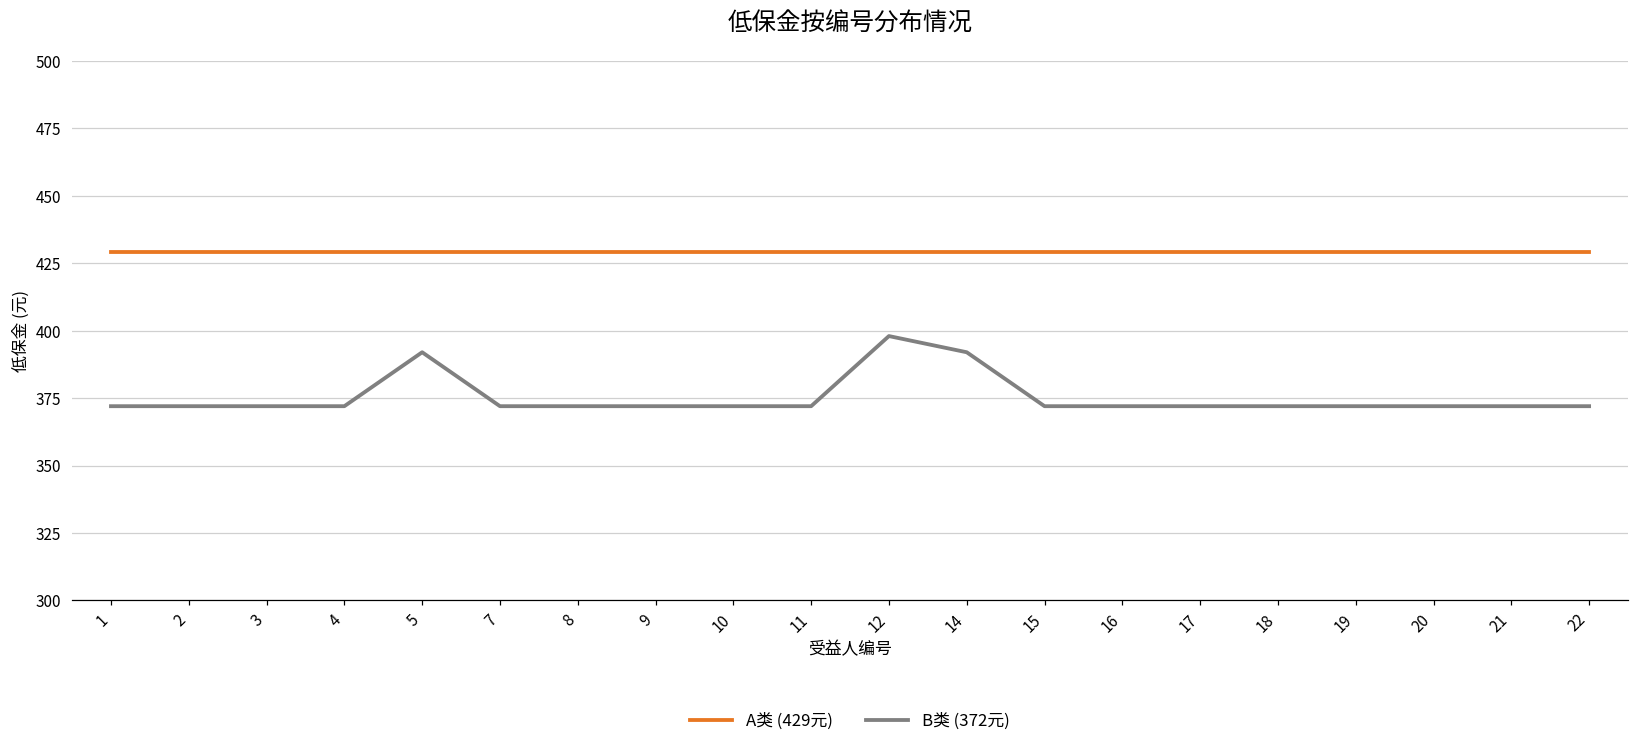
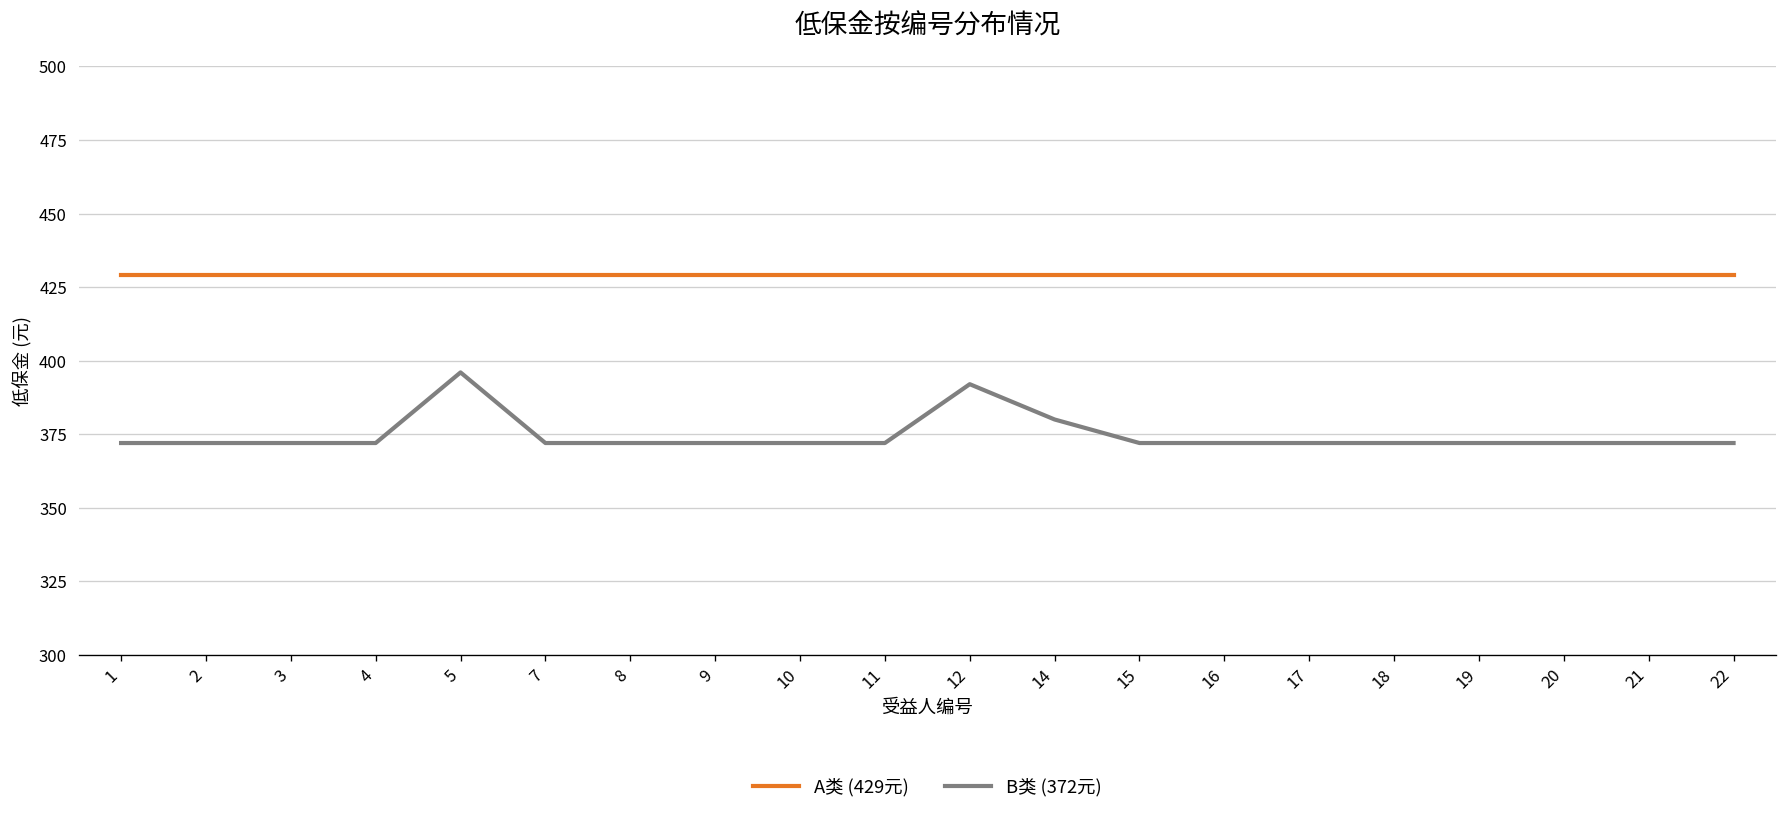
B类 (372元), 5: 392 -> 396
B类 (372元), 12: 398 -> 392
B类 (372元), 14: 392 -> 380
